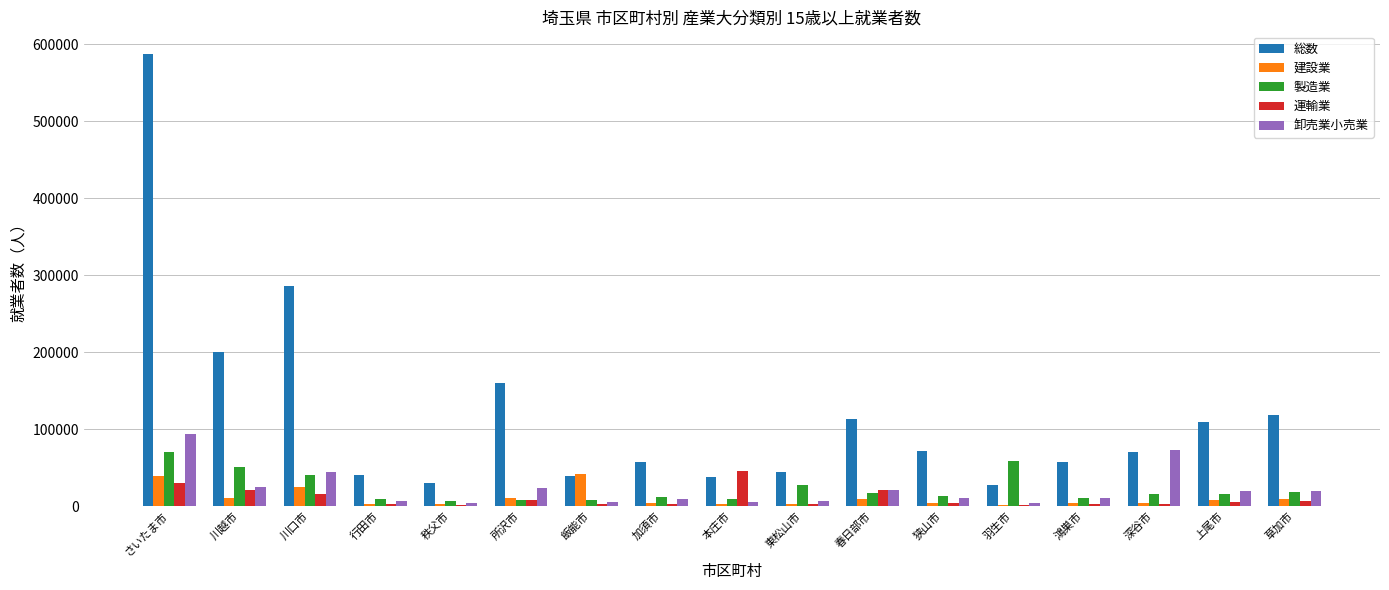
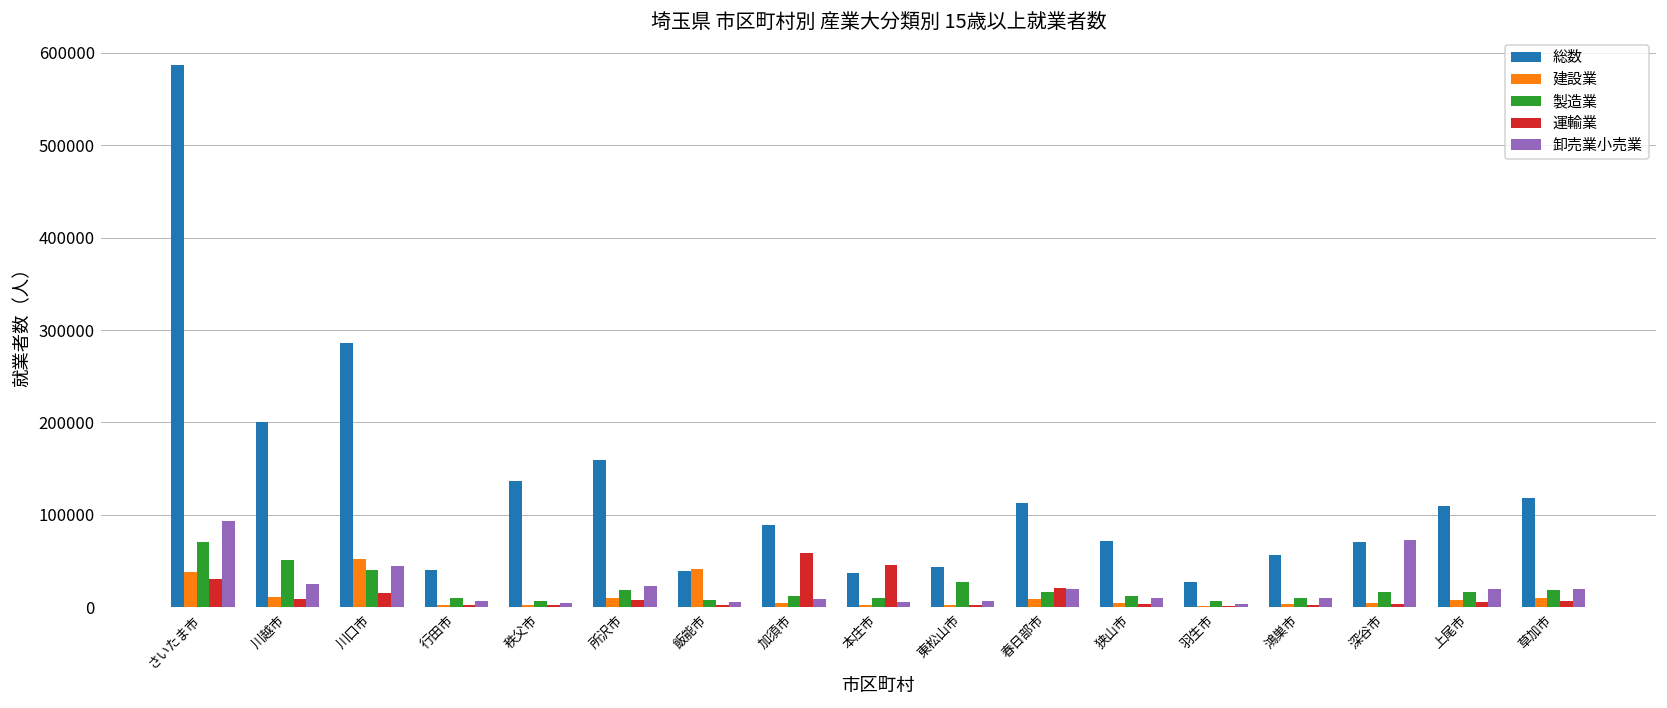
運輸業, 川越市: 20000 -> 10000
建設業, 川口市: 30000 -> 50000
総数, 秩父市: 30000 -> 140000
製造業, 所沢市: 10000 -> 20000
総数, 加須市: 60000 -> 90000
運輸業, 加須市: 0 -> 60000
製造業, 羽生市: 60000 -> 10000
